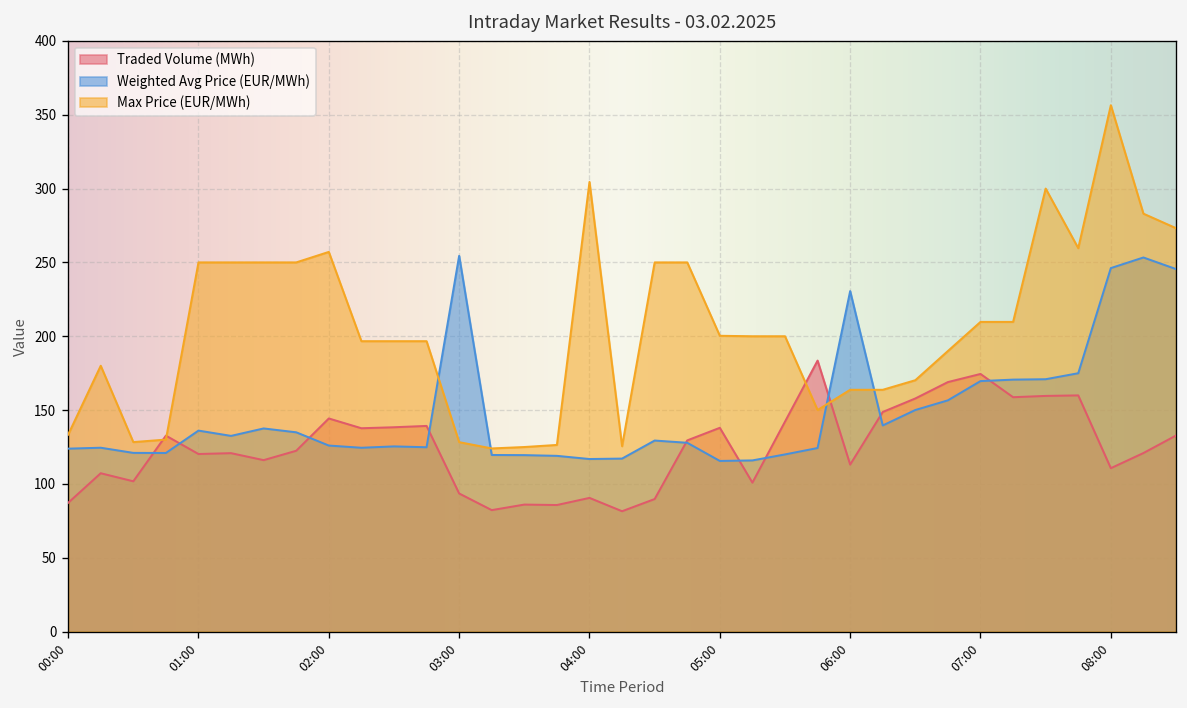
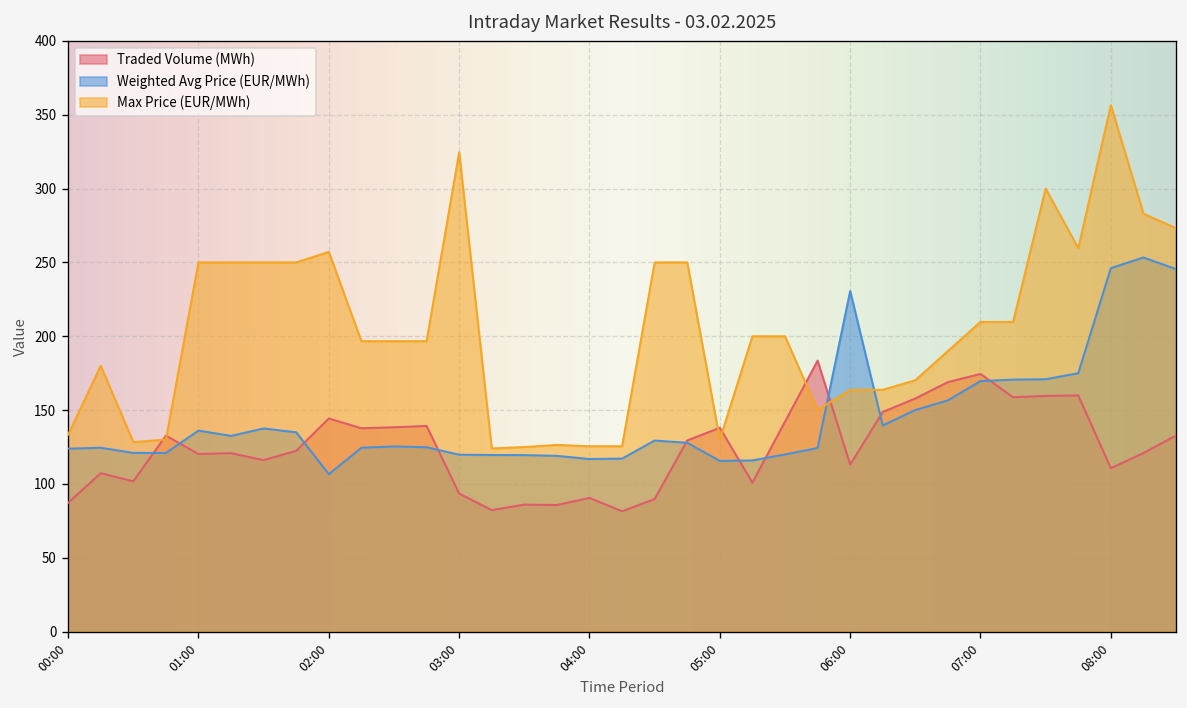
Weighted Avg Price (EUR/MWh), 02:00: 126 -> 107
Weighted Avg Price (EUR/MWh), 03:00: 254 -> 120
Max Price (EUR/MWh), 03:00: 128 -> 325
Max Price (EUR/MWh), 04:00: 305 -> 125
Max Price (EUR/MWh), 05:00: 200 -> 130
